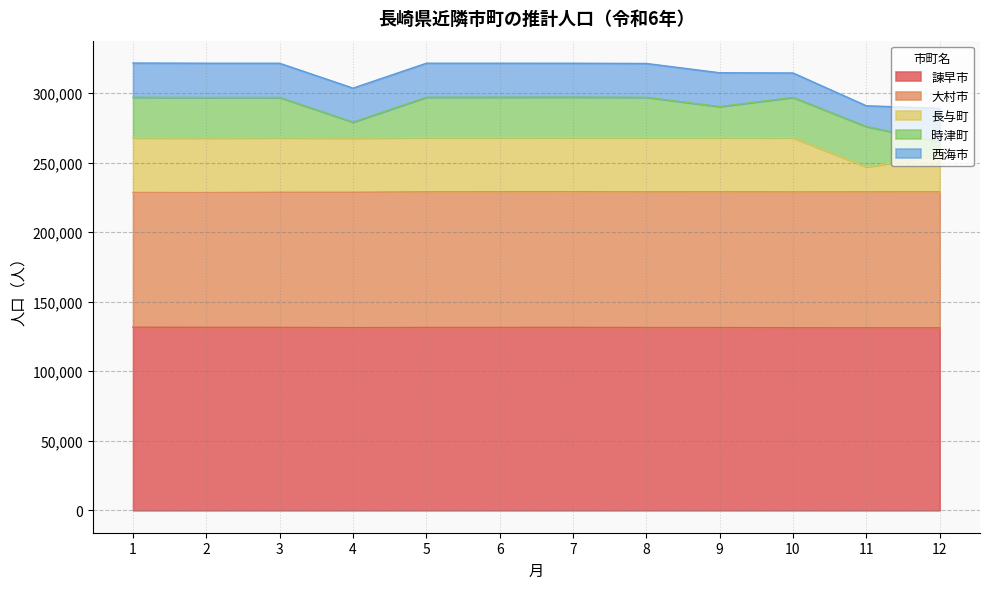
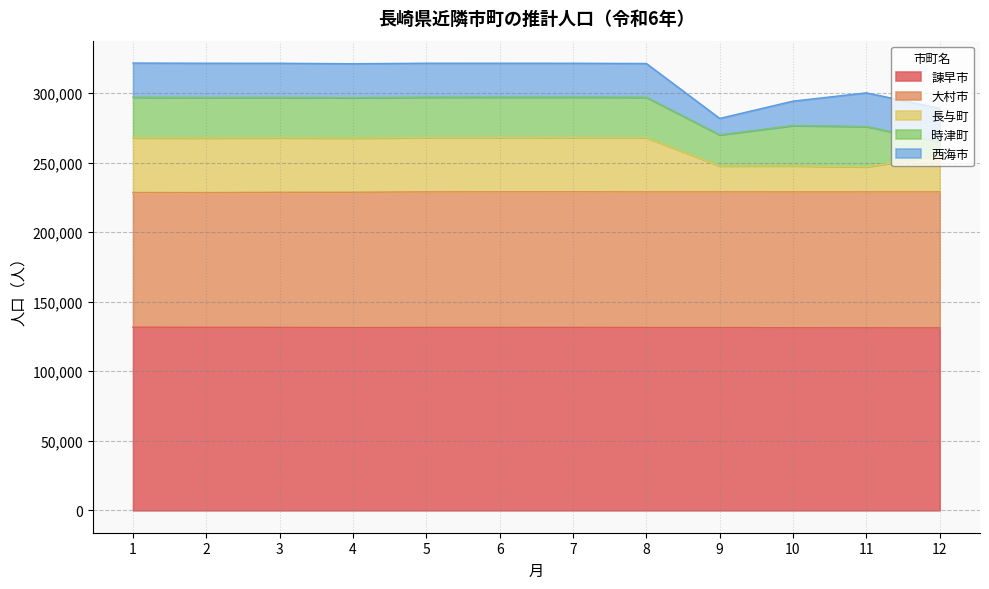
時津町, 4: 11,000 -> 29,000
長与町, 9: 39,000 -> 19,000
西海市, 9: 24,000 -> 12,000
長与町, 10: 39,000 -> 19,000
西海市, 11: 15,000 -> 24,000
